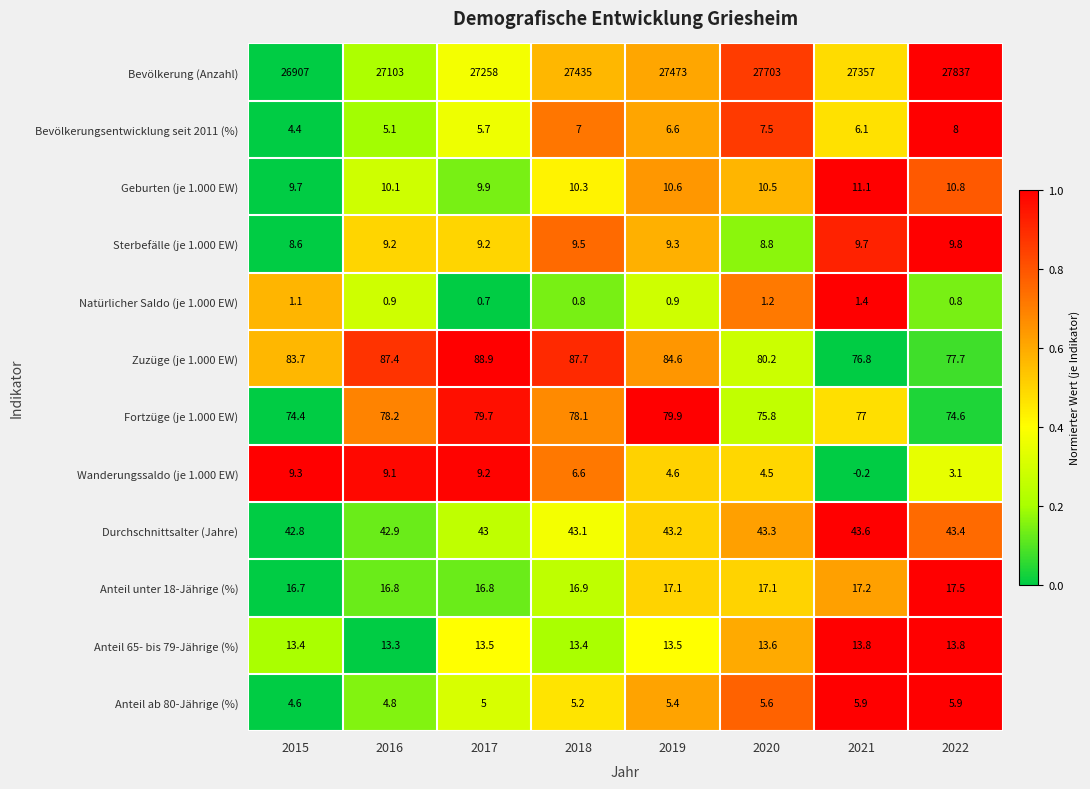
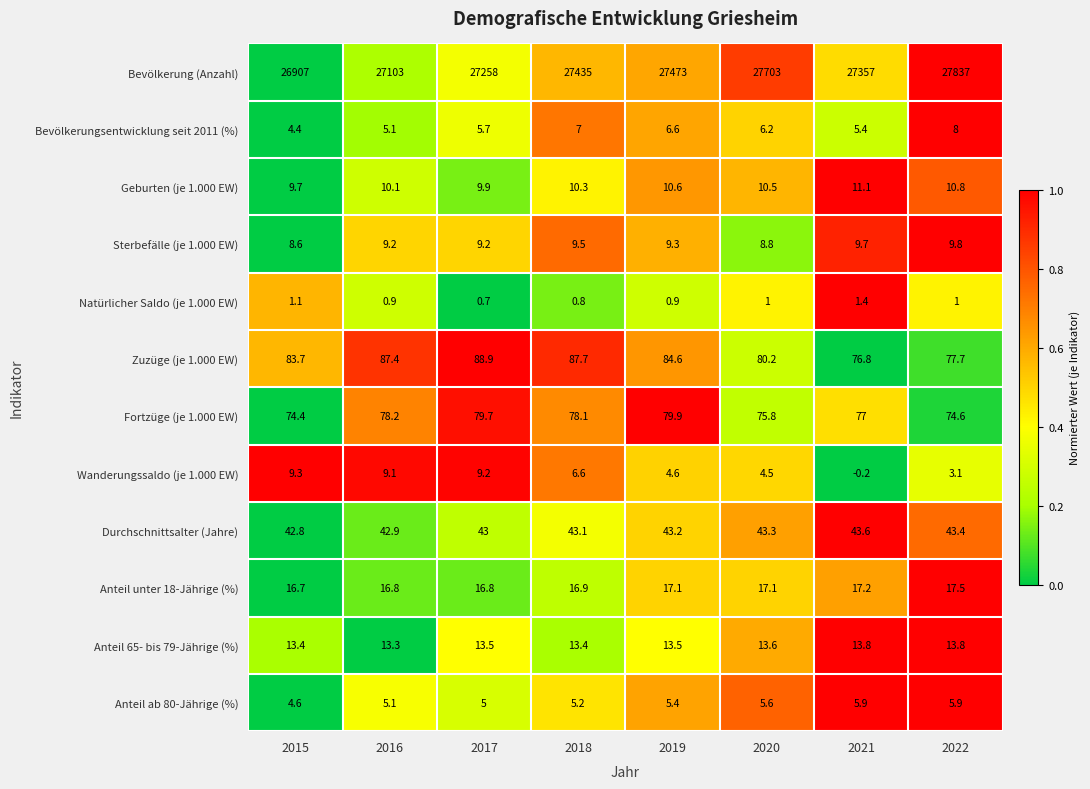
Bevölkerungsentwicklung seit 2011 (%), 2020: 7.5 -> 6.2
Bevölkerungsentwicklung seit 2011 (%), 2021: 6.1 -> 5.4
Natürlicher Saldo (je 1.000 EW), 2020: 1.2 -> 1
Natürlicher Saldo (je 1.000 EW), 2022: 0.8 -> 1
Anteil ab 80-Jährige (%), 2016: 4.8 -> 5.1
